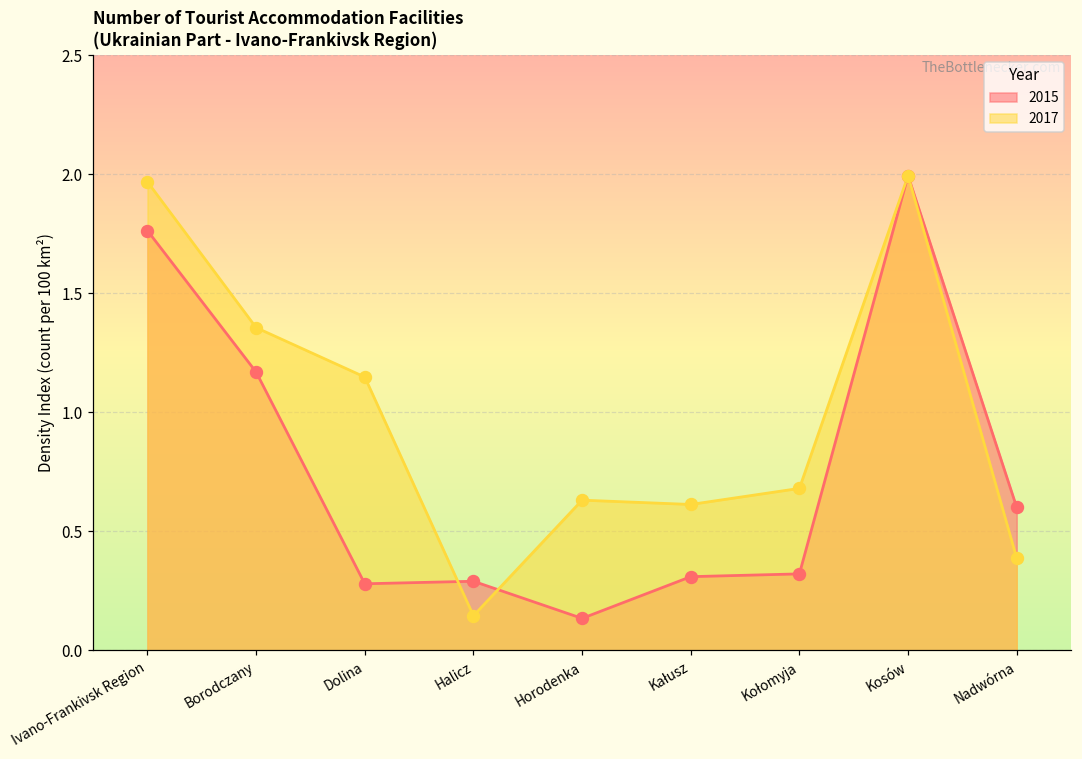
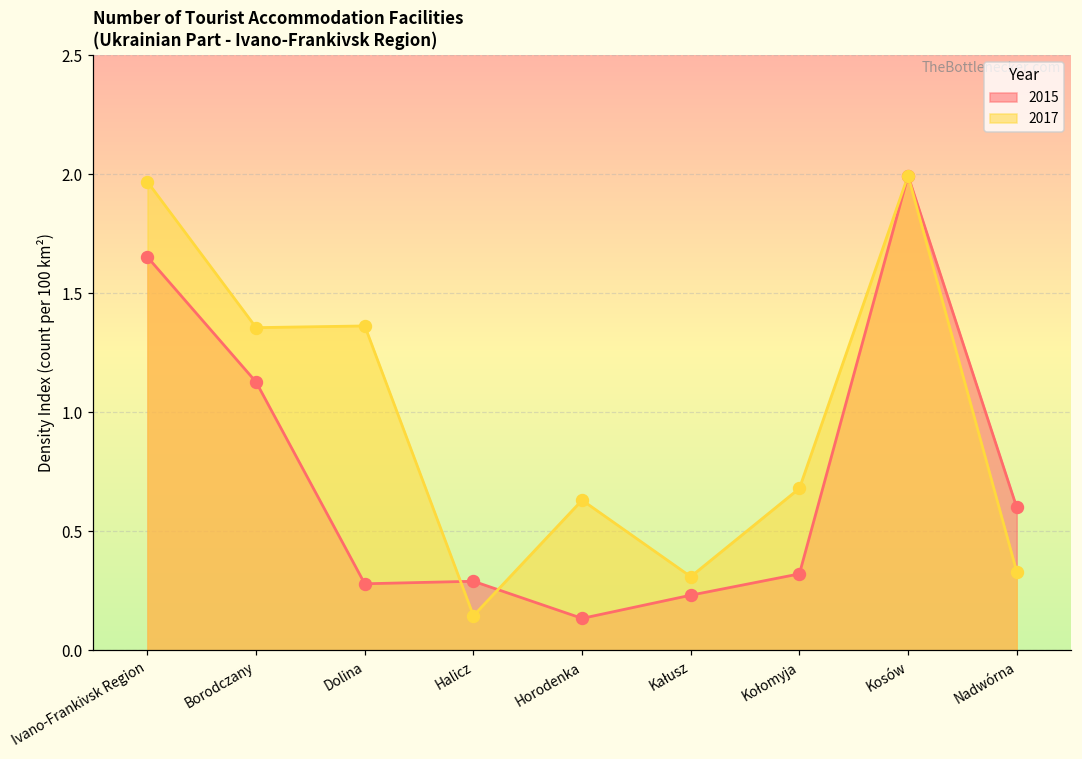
2015, Ivano-Frankivsk Region: 1.76 -> 1.65
2015, Borodczany: 1.17 -> 1.13
2017, Dolina: 1.15 -> 1.36
2015, Kałusz: 0.31 -> 0.23
2017, Kałusz: 0.61 -> 0.31
2017, Nadwórna: 0.39 -> 0.33
